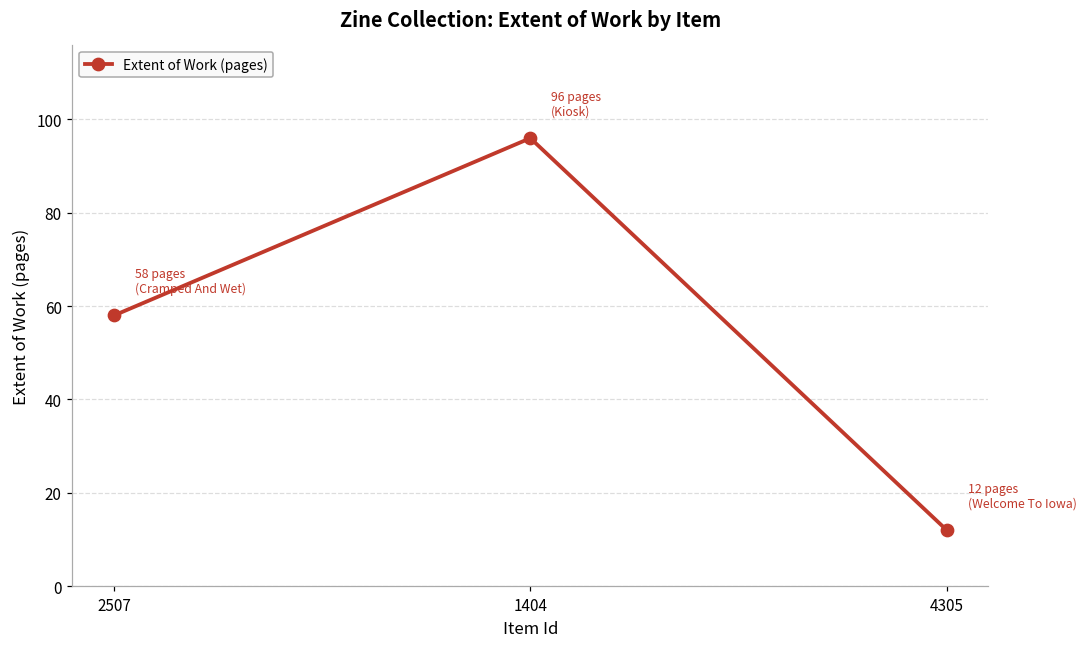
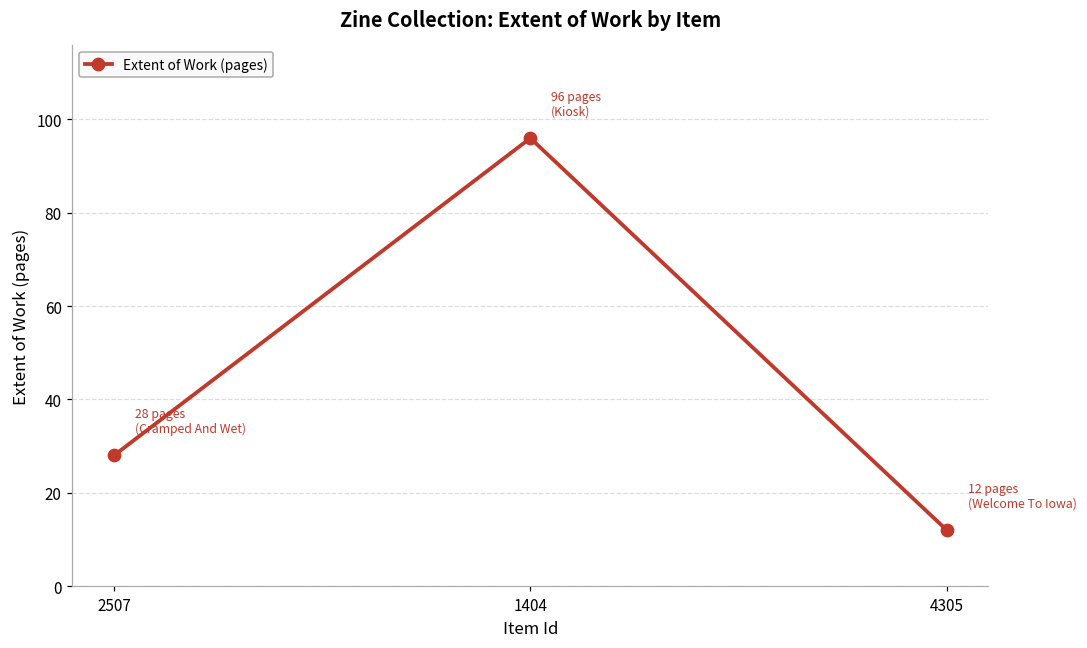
2507: 58 -> 28
